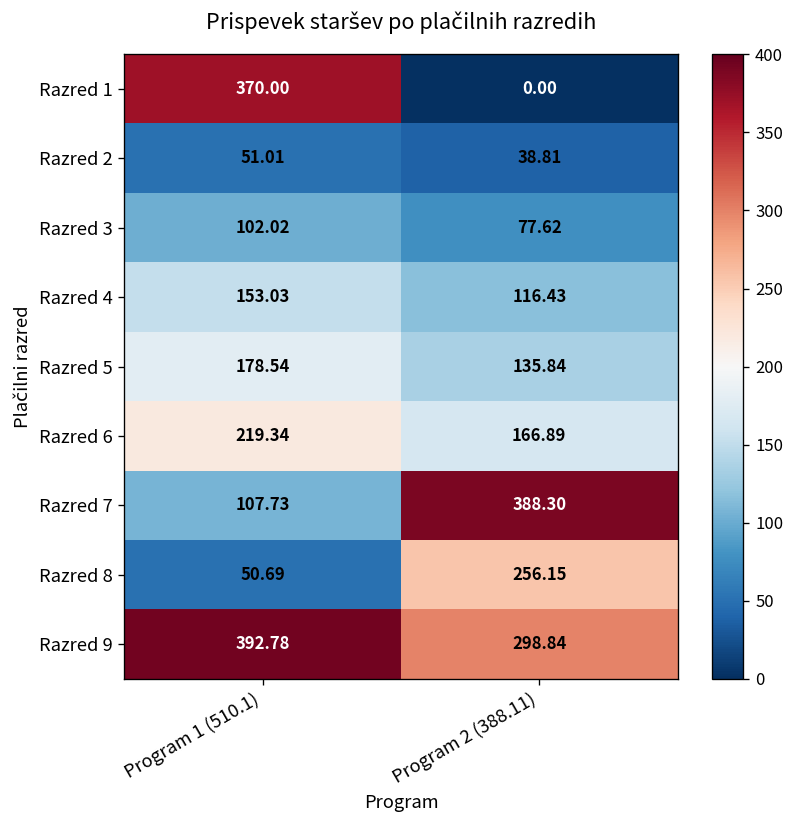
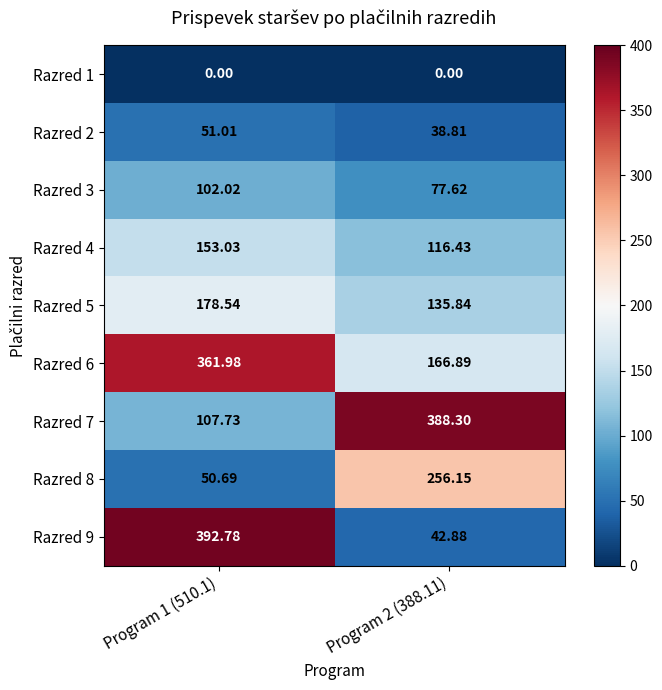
Razred 1, Program 1 (510.1): 370.00 -> 0.00
Razred 6, Program 1 (510.1): 219.34 -> 361.98
Razred 9, Program 2 (388.11): 298.84 -> 42.88
